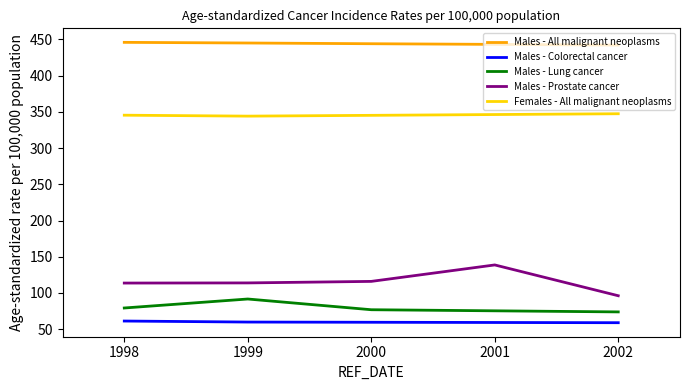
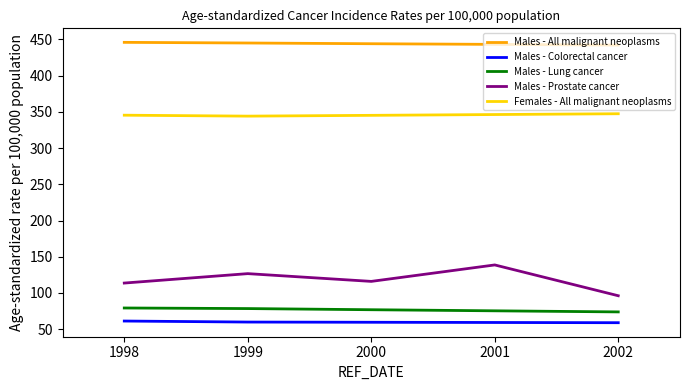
Males - Lung cancer, 1999: 90 -> 80
Males - Prostate cancer, 1999: 110 -> 130
